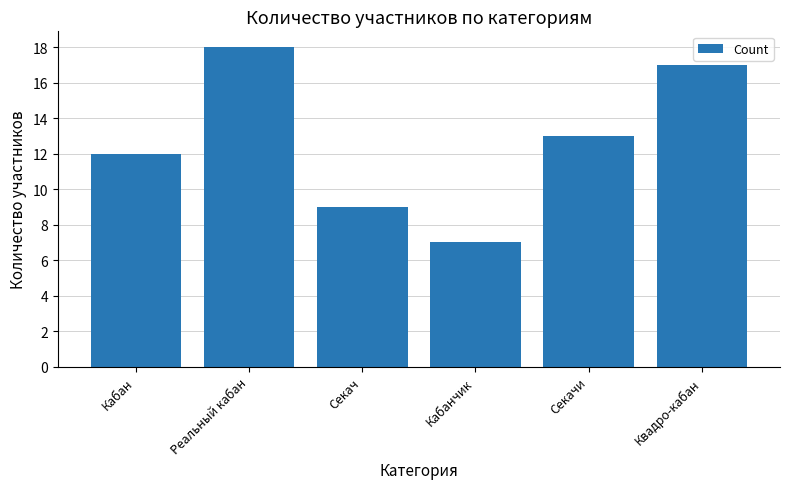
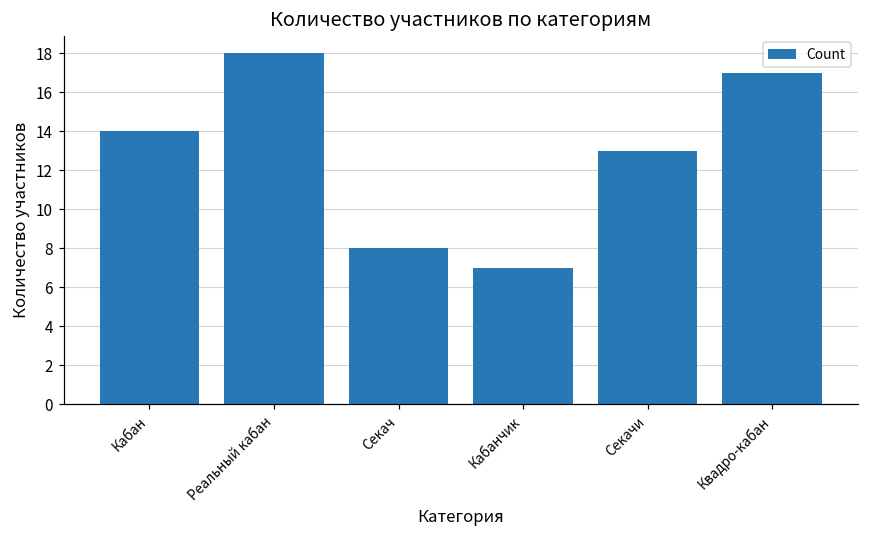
Кабан: 12 -> 14
Секач: 9 -> 8
